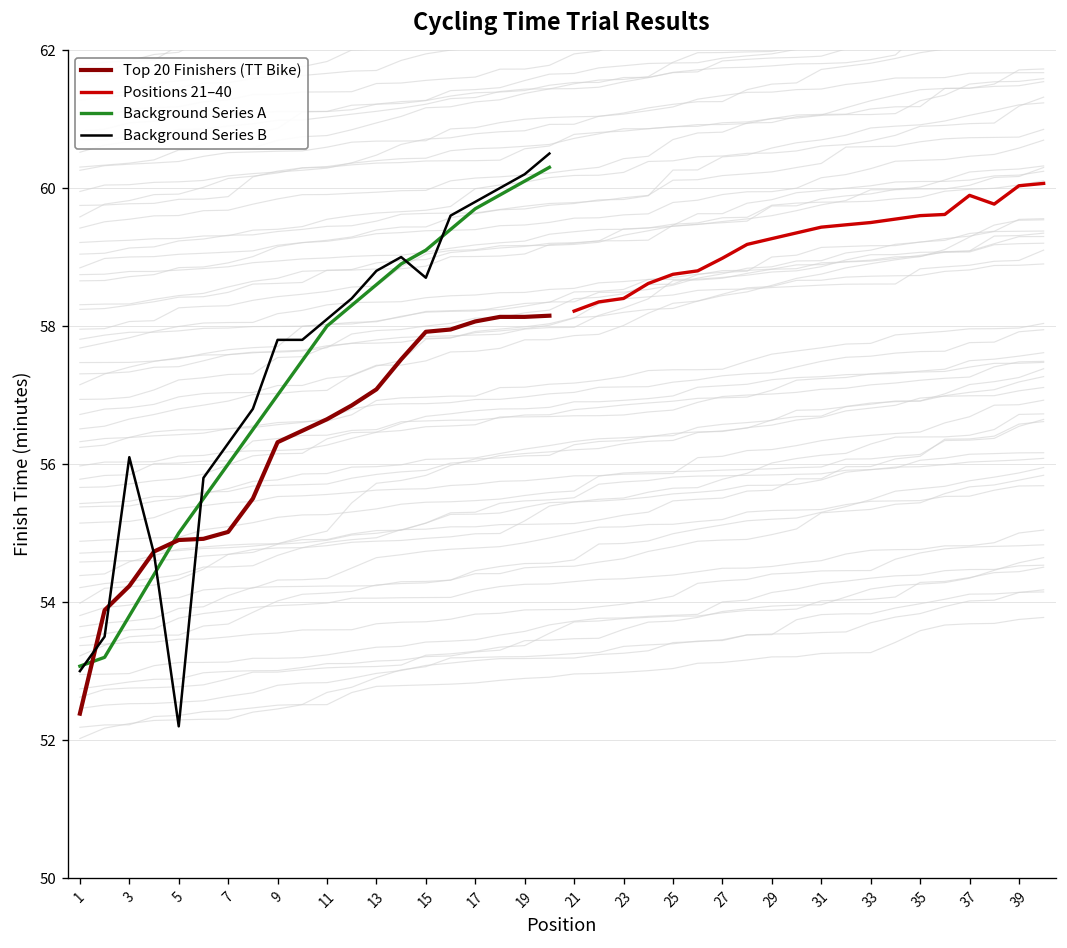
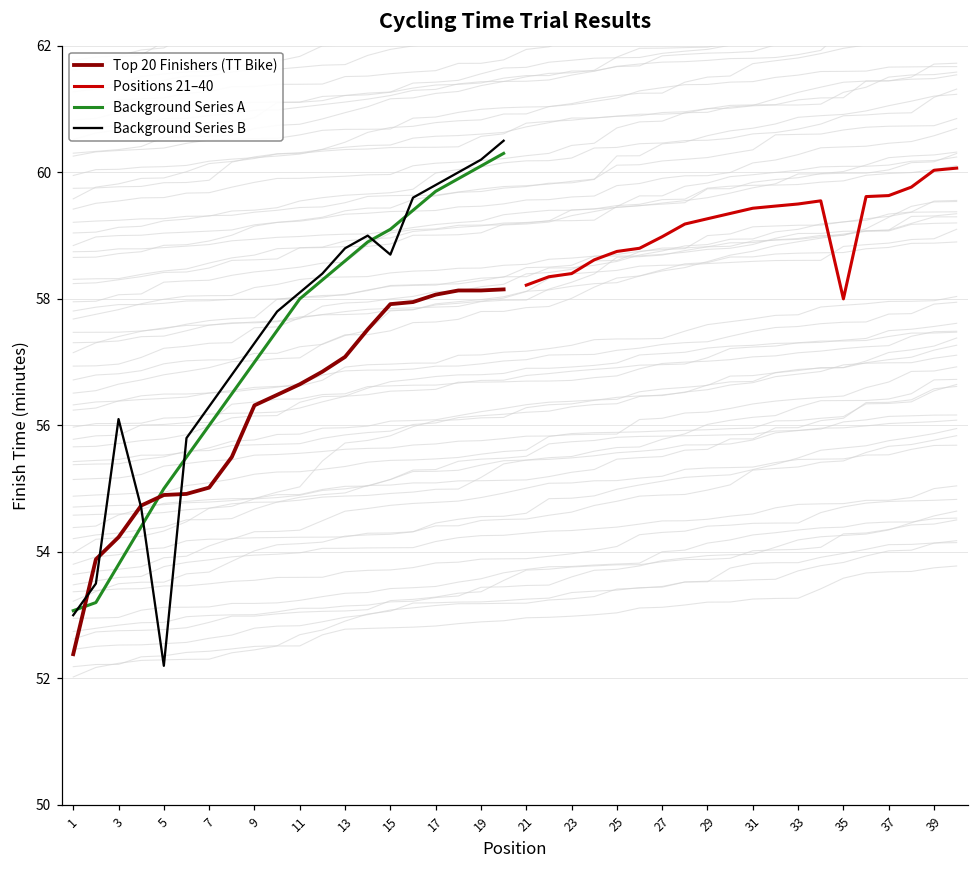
Background Series B, 9: 57.8 -> 57.3
Positions 21–40, 35: 59.6 -> 58.0
Positions 21–40, 37: 59.9 -> 59.6
